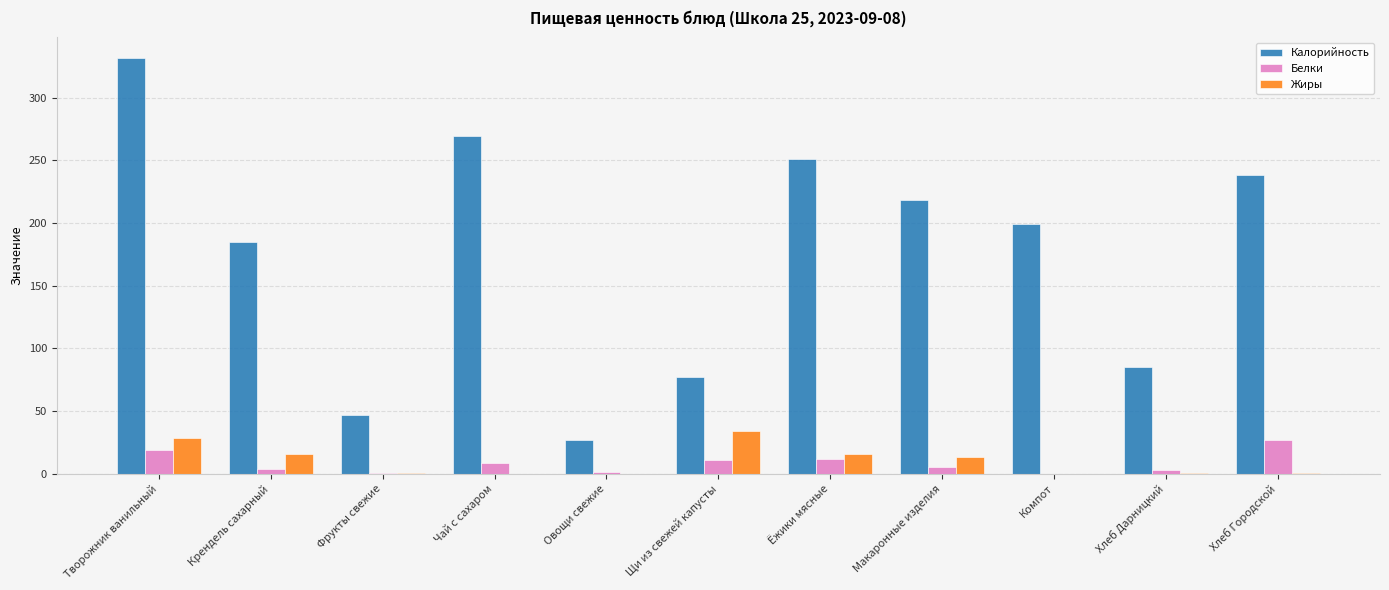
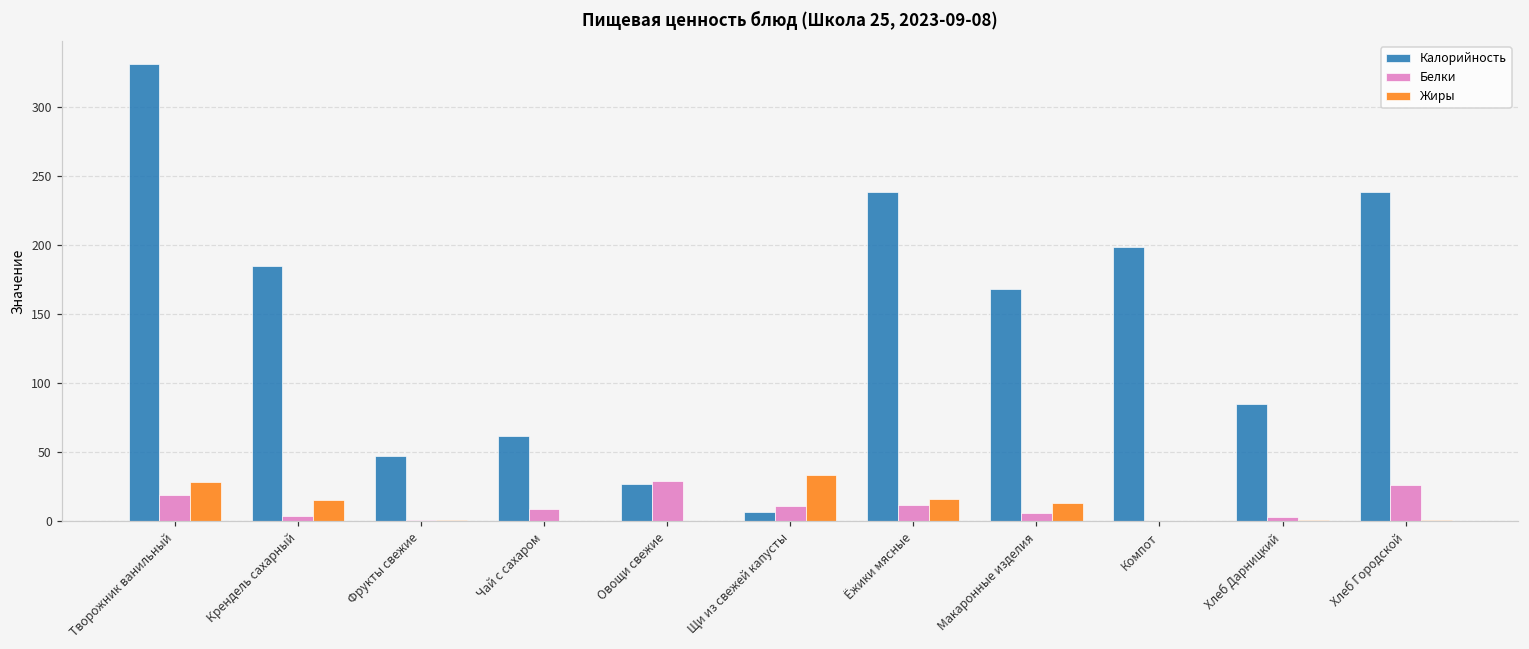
Калорийность, Чай с сахаром: 270 -> 62
Белки, Овощи свежие: 1 -> 29
Калорийность, Щи из свежей капусты: 77 -> 7
Калорийность, Ёжики мясные: 251 -> 239
Калорийность, Макаронные изделия: 219 -> 169
